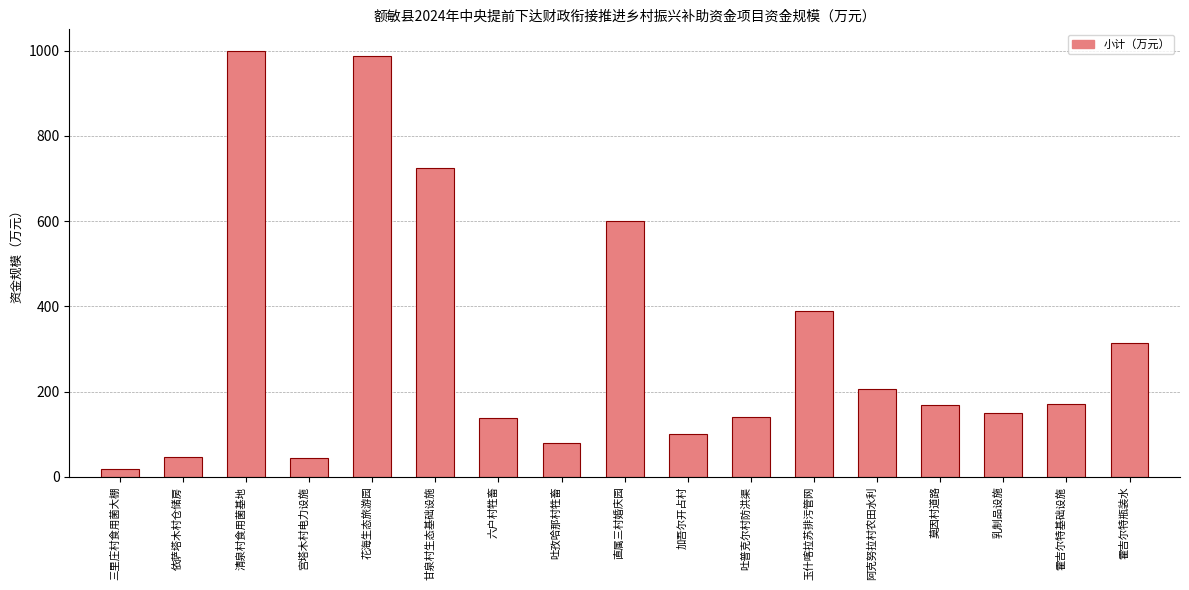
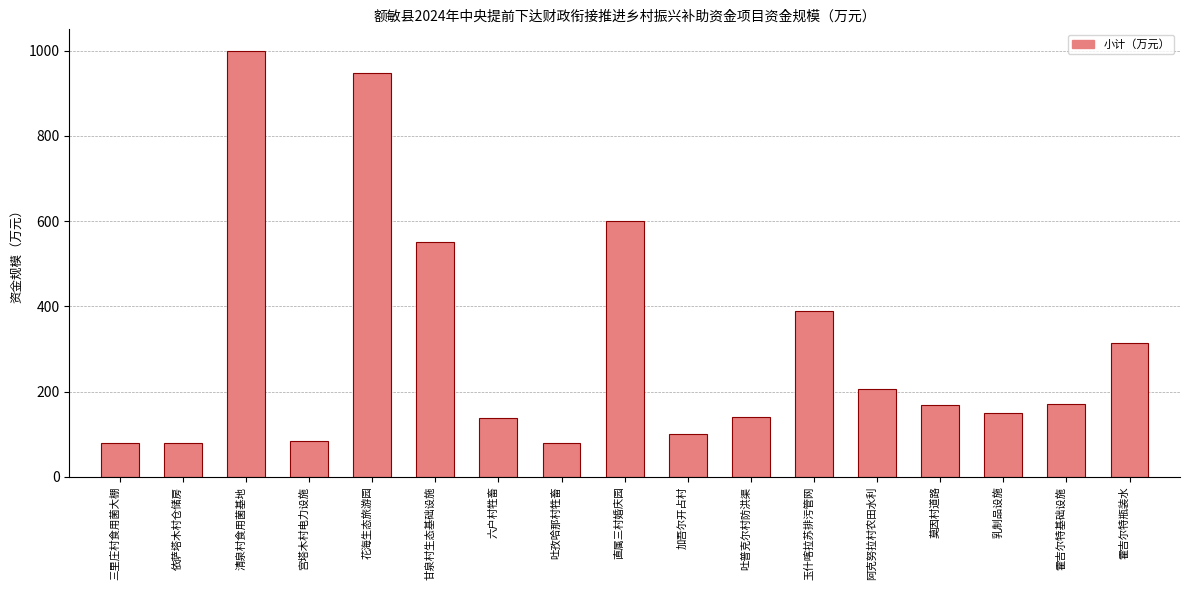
三里庄村食用菌大棚: 20 -> 80
依萨塔木村仓储房: 50 -> 80
宫塔木村电力设施: 40 -> 90
花海生态旅游园: 990 -> 950
甘泉村生态基础设施: 720 -> 550
